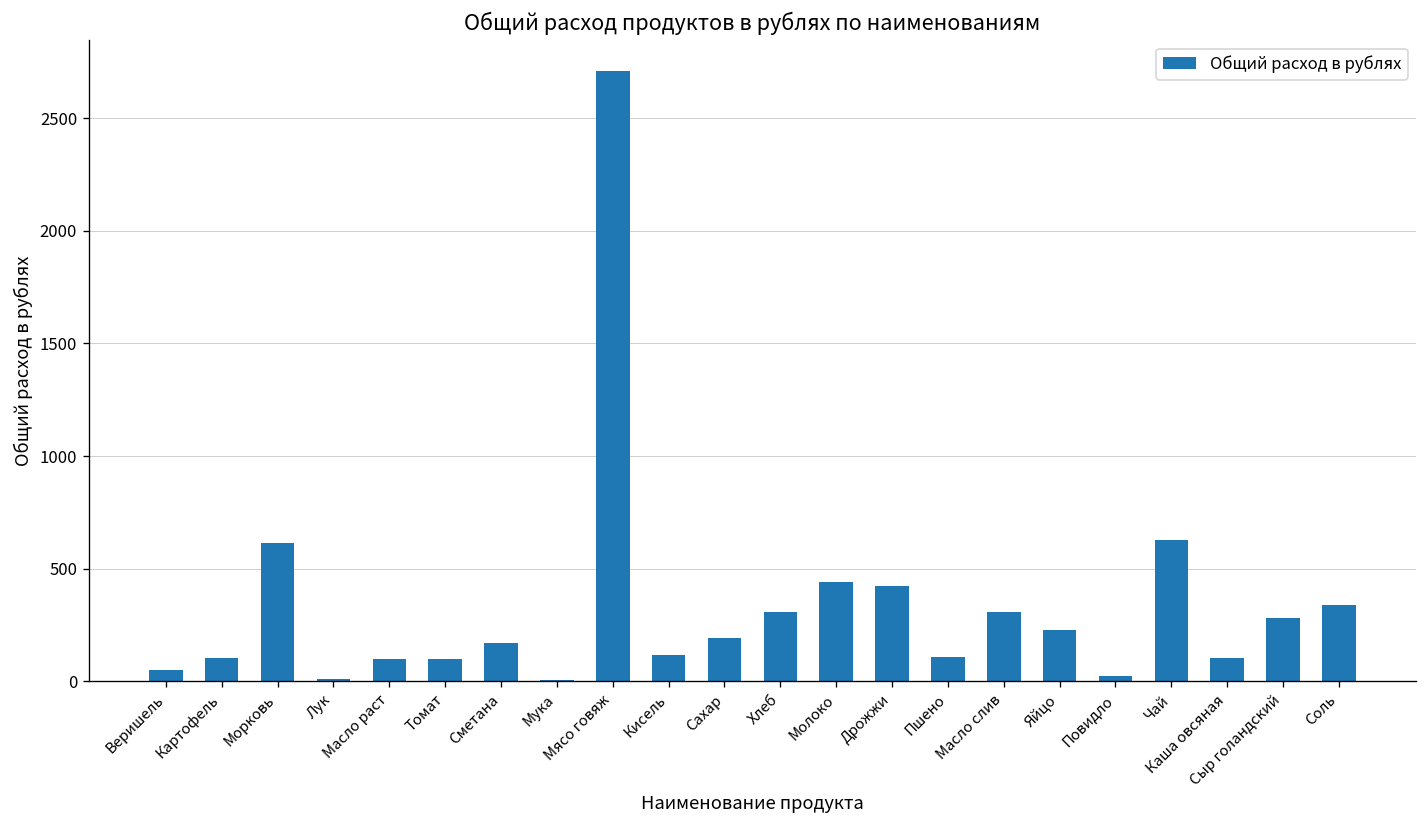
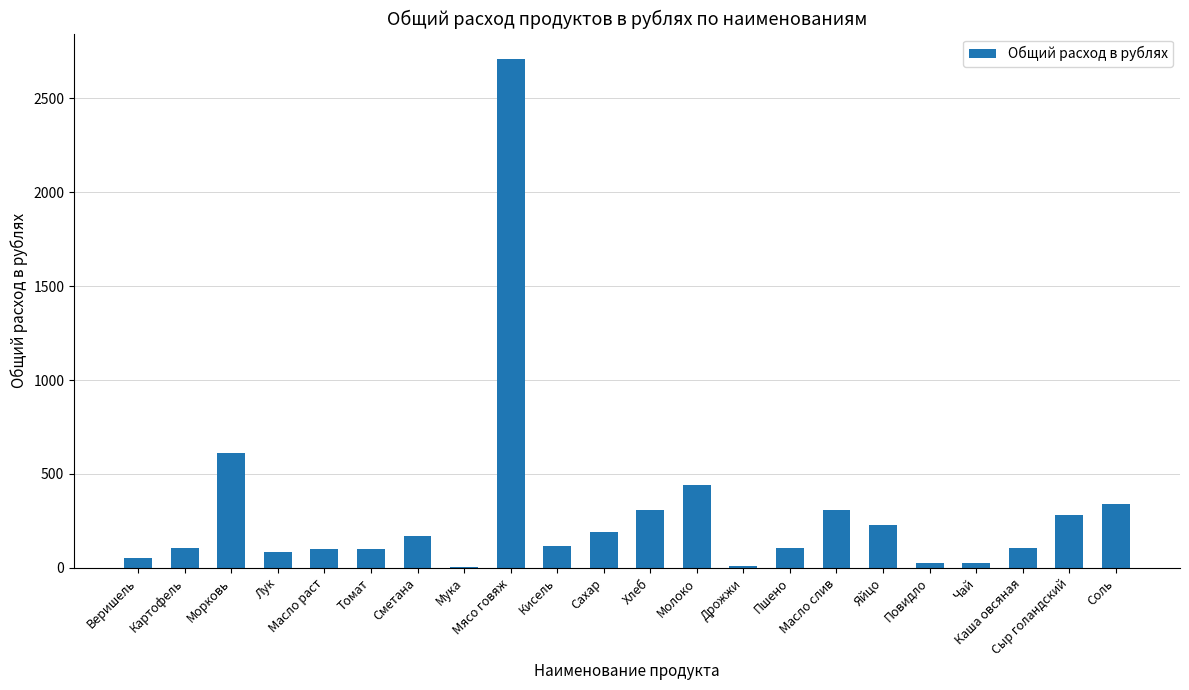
Лук: 10 -> 90
Дрожжи: 420 -> 10
Чай: 630 -> 30
